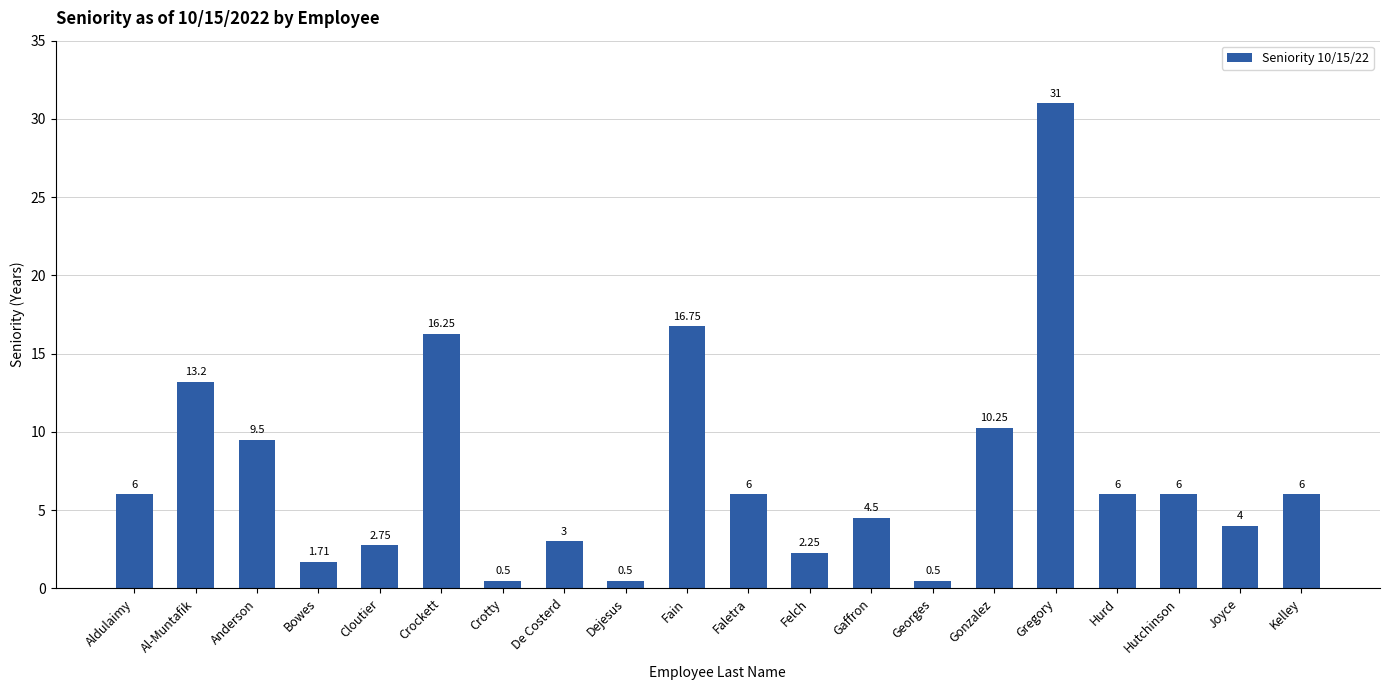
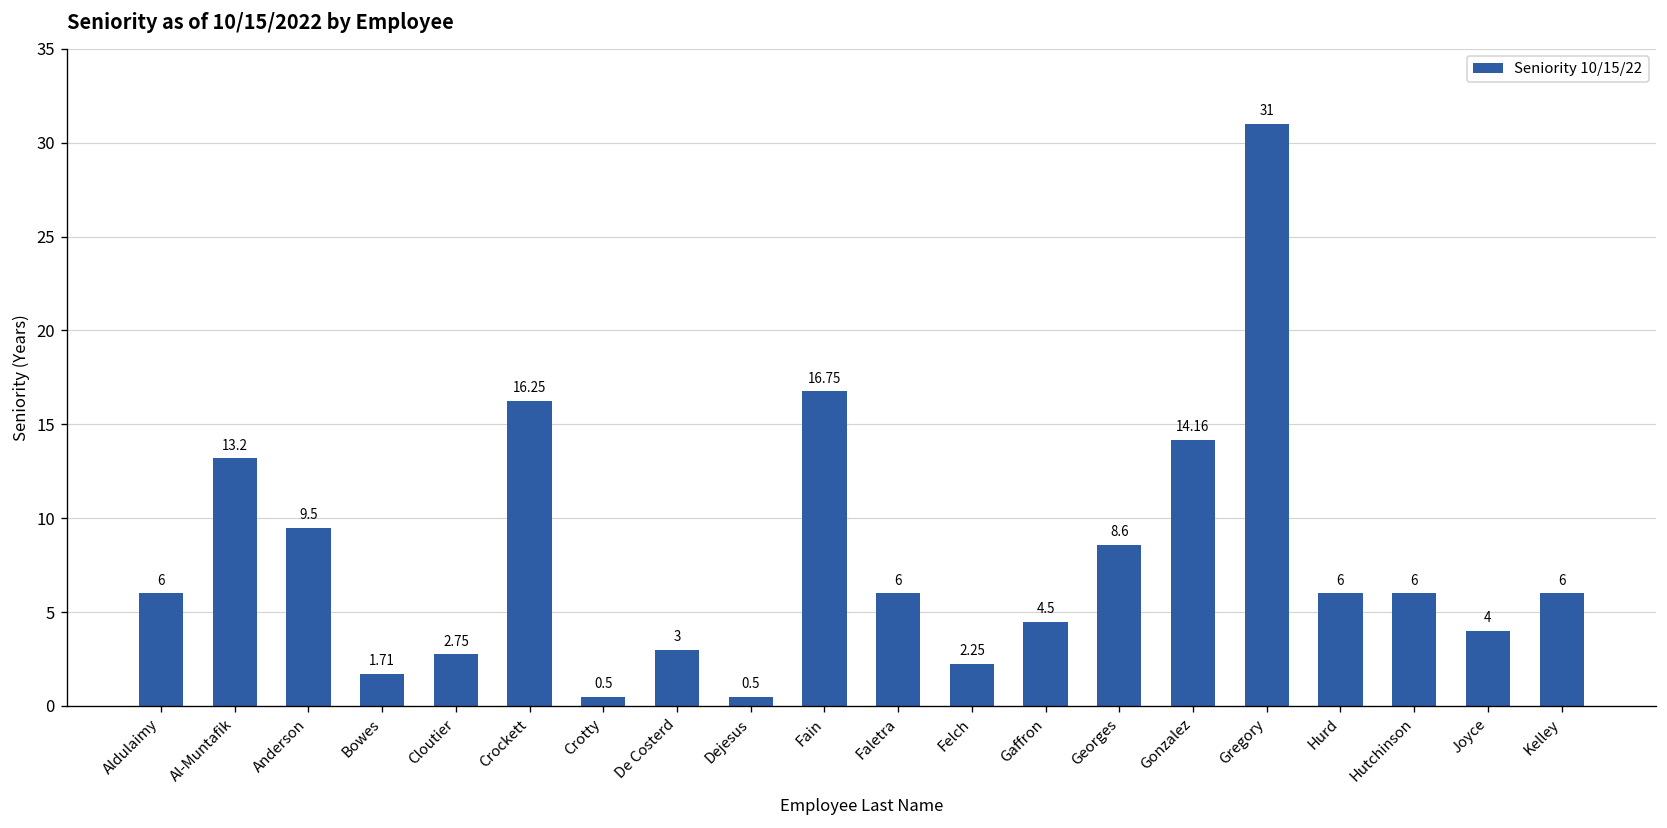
Georges: 0.5 -> 8.6
Gonzalez: 10.25 -> 14.16
